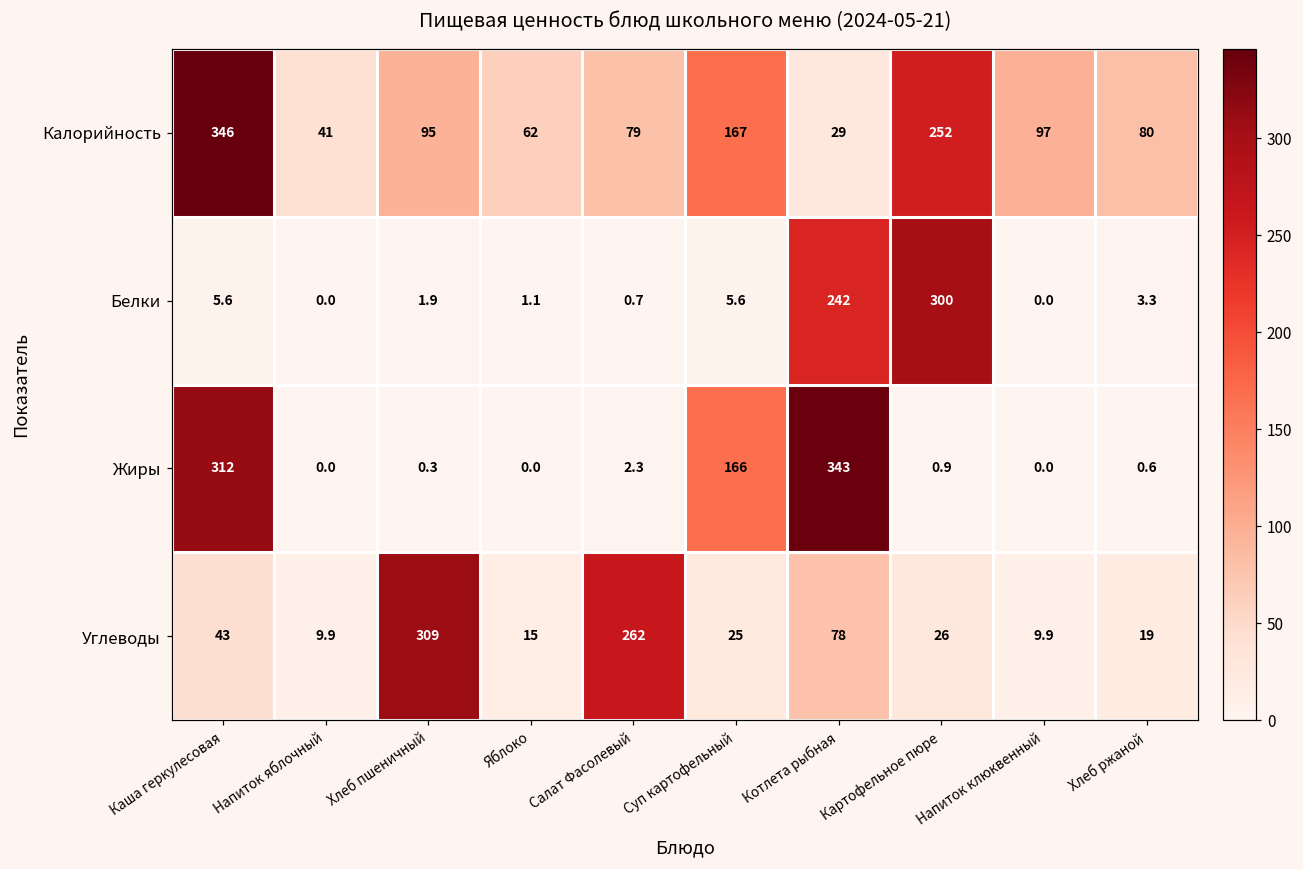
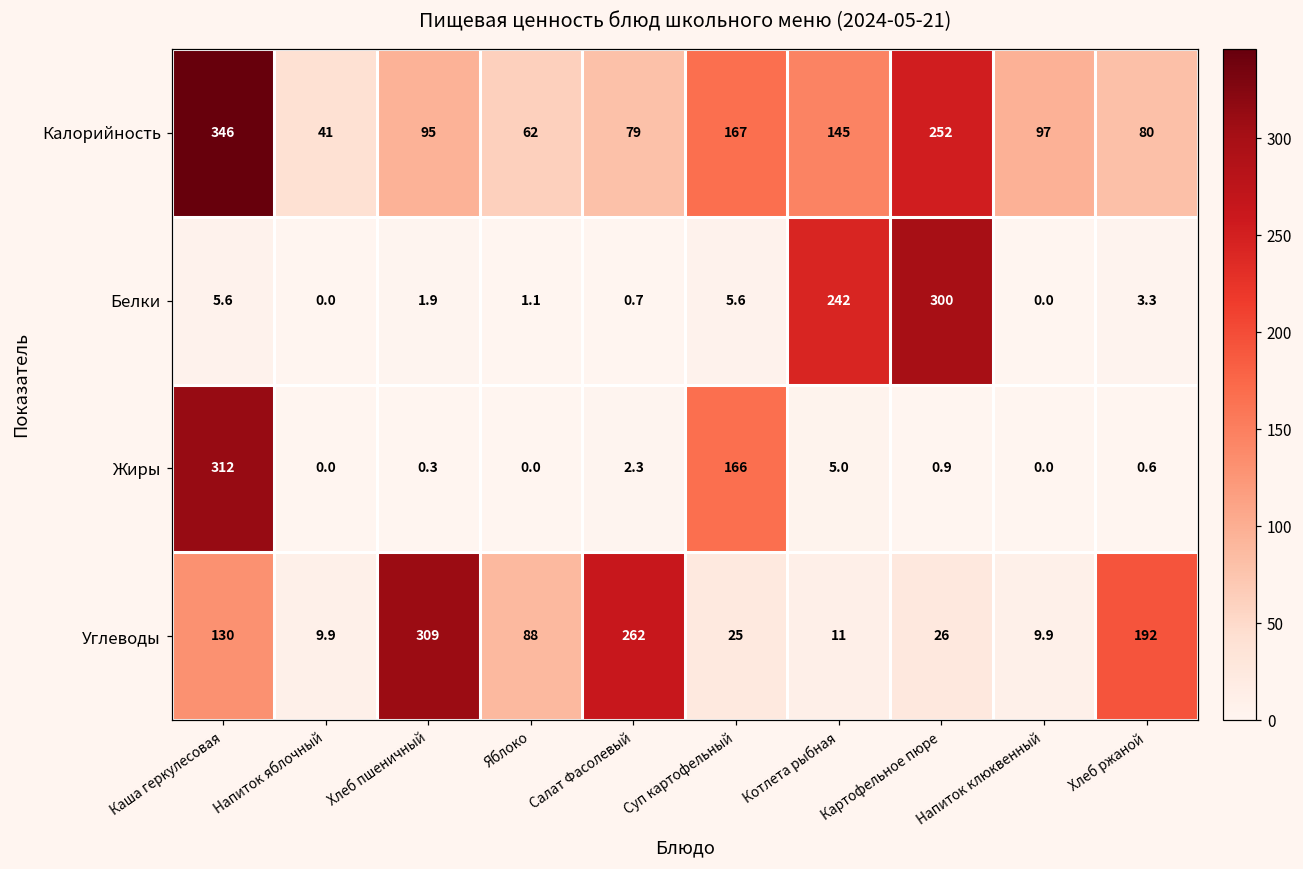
Калорийность, Котлета рыбная: 29 -> 145
Жиры, Котлета рыбная: 343 -> 5.0
Углеводы, Каша геркулесовая: 43 -> 130
Углеводы, Яблоко: 15 -> 88
Углеводы, Котлета рыбная: 78 -> 11
Углеводы, Хлеб ржаной: 19 -> 192
